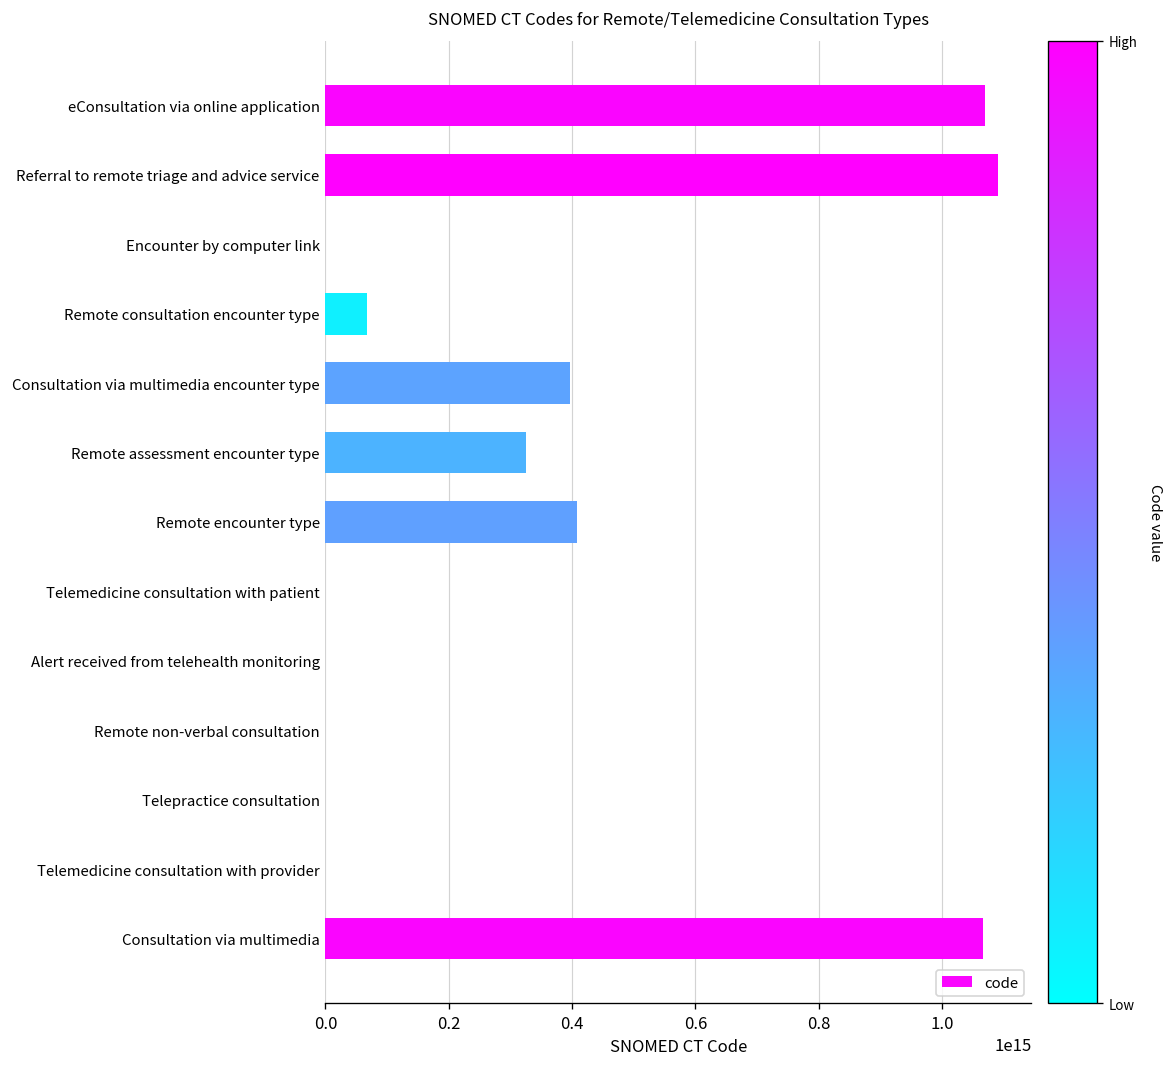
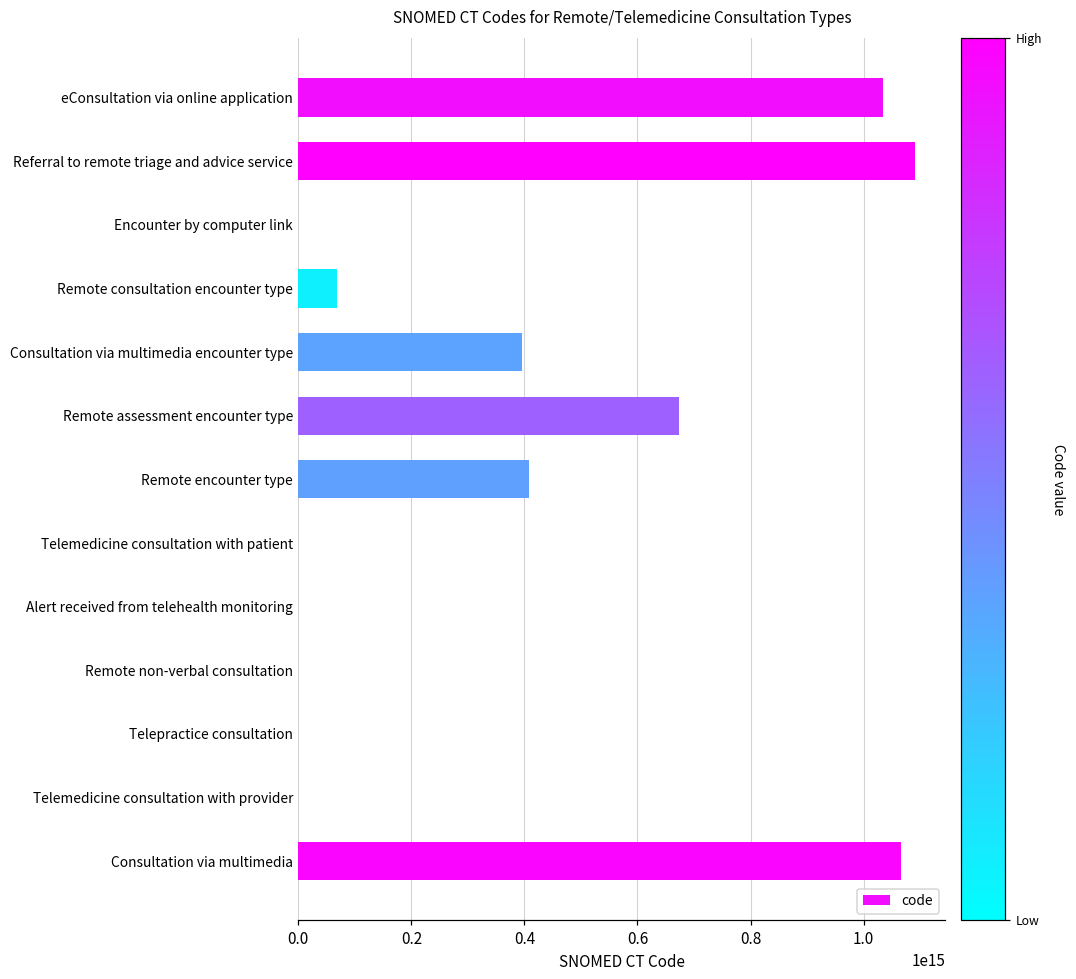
eConsultation via online application: 1070000000000000 -> 1030000000000000
Remote assessment encounter type: 330000000000000 -> 670000000000000
